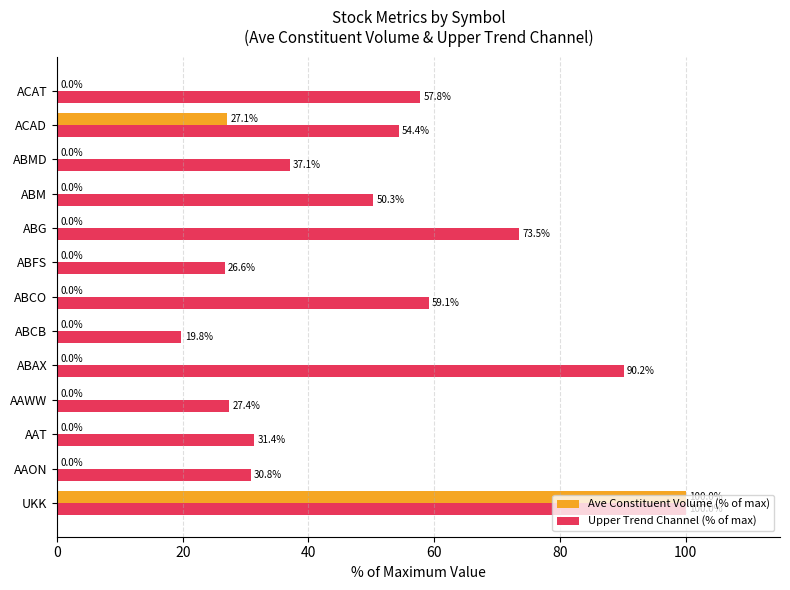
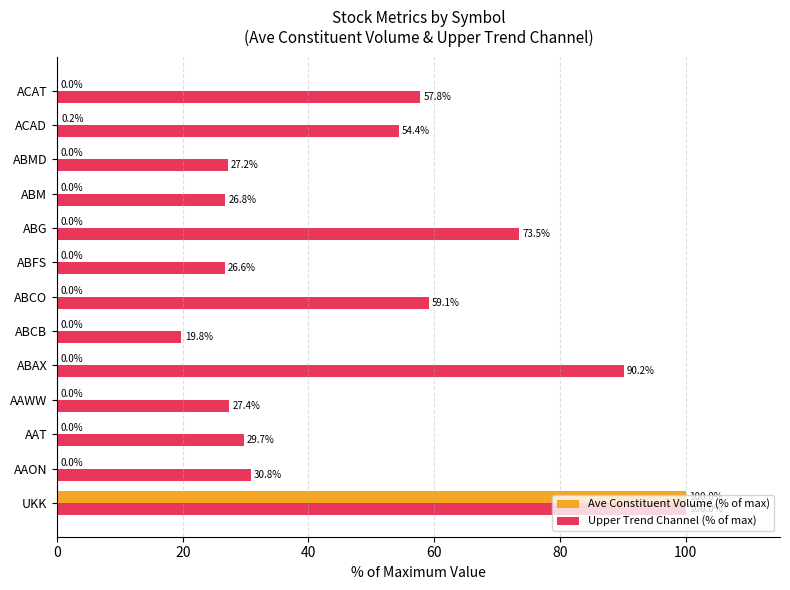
Ave Constituent Volume (% of max), ACAD: 27.1% -> 0.2%
Upper Trend Channel (% of max), ABMD: 37.1% -> 27.2%
Upper Trend Channel (% of max), ABM: 50.3% -> 26.8%
Upper Trend Channel (% of max), AAT: 31.4% -> 29.7%
